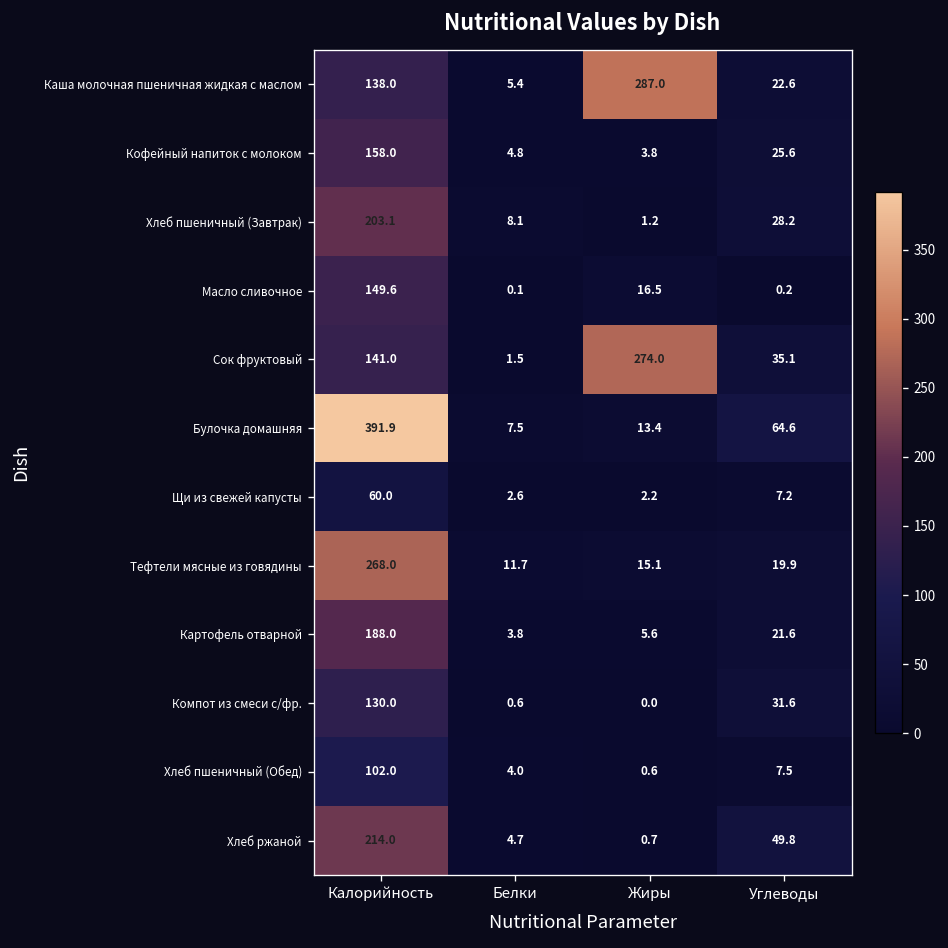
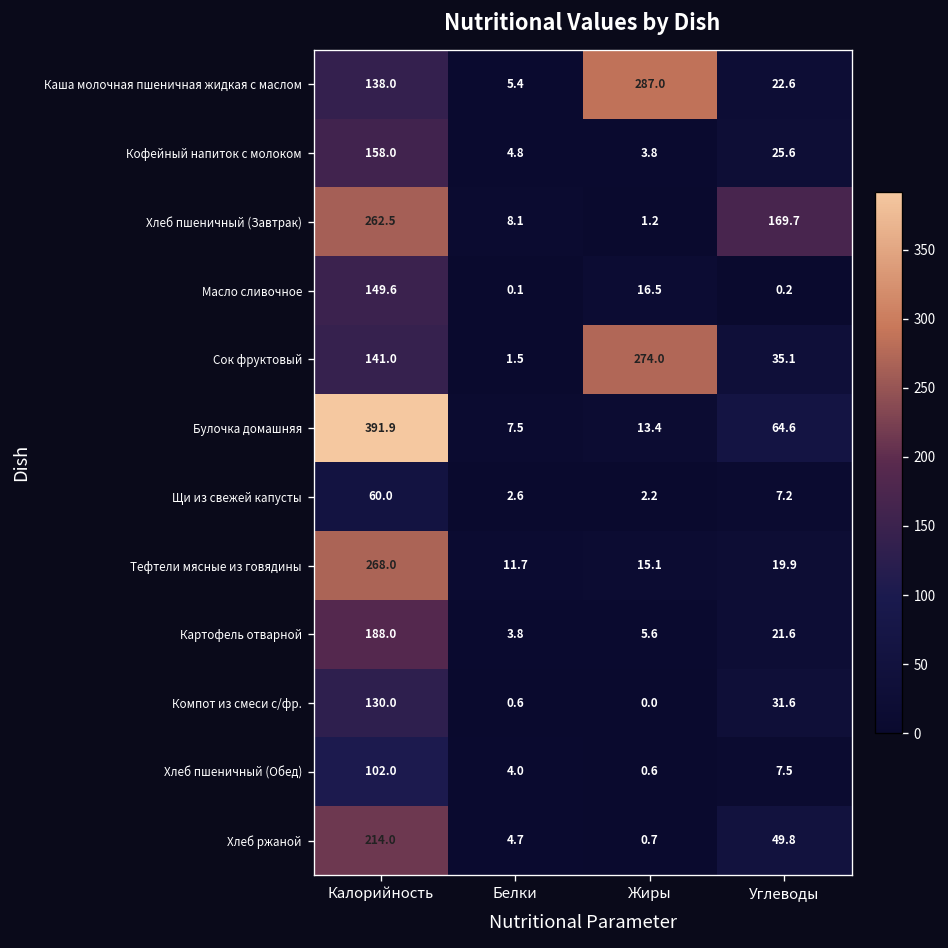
Хлеб пшеничный (Завтрак), Калорийность: 203.1 -> 262.5
Хлеб пшеничный (Завтрак), Углеводы: 28.2 -> 169.7
